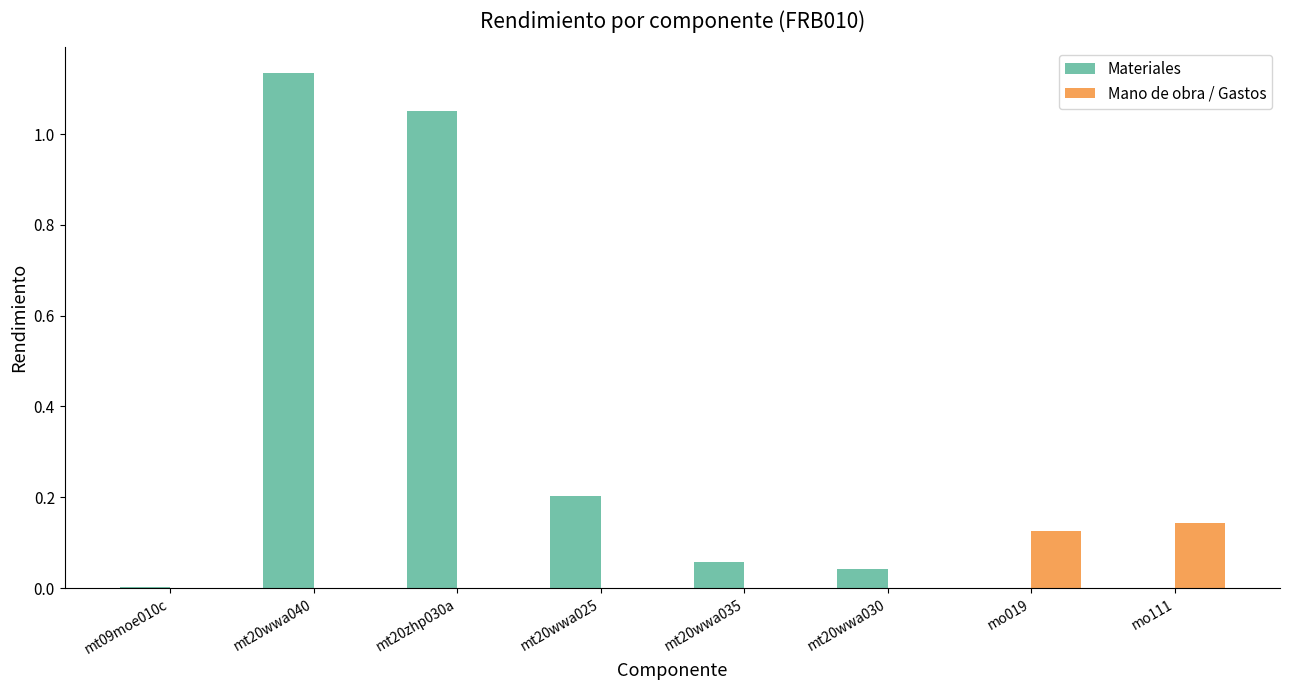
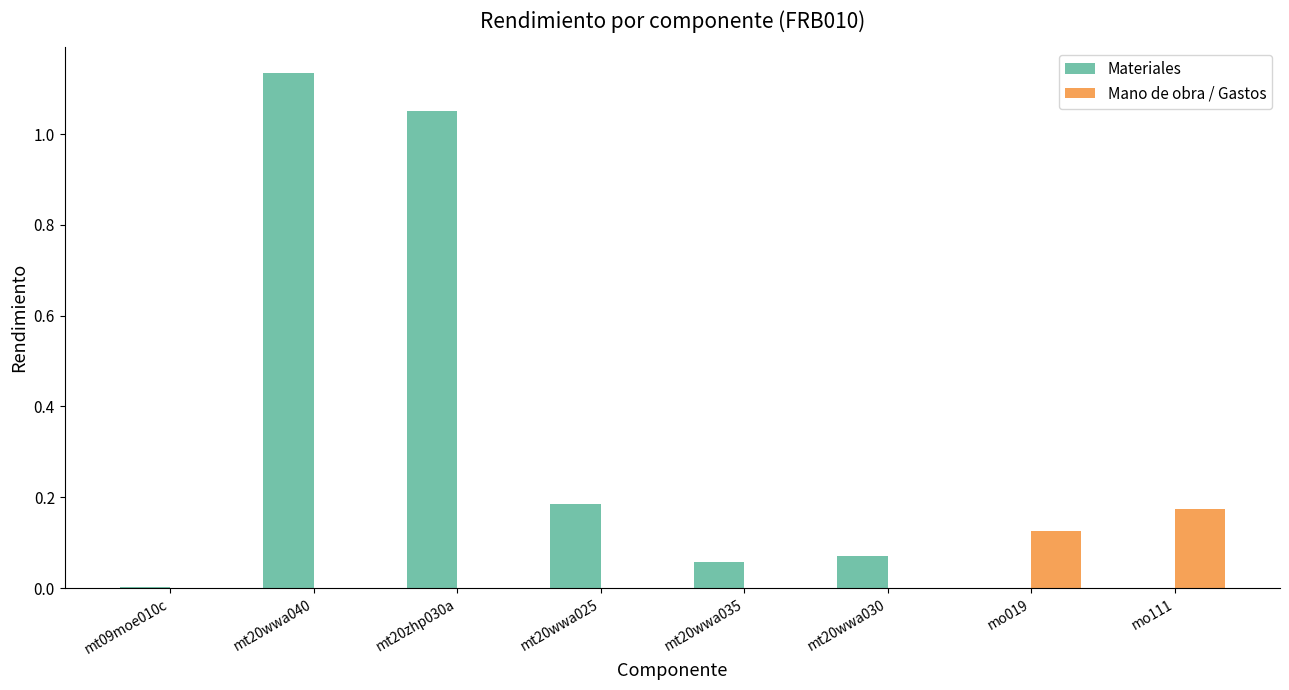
Materiales, mt20wwa025: 0.20 -> 0.19
Materiales, mt20wwa030: 0.04 -> 0.07
Mano de obra / Gastos, mo111: 0.14 -> 0.17
